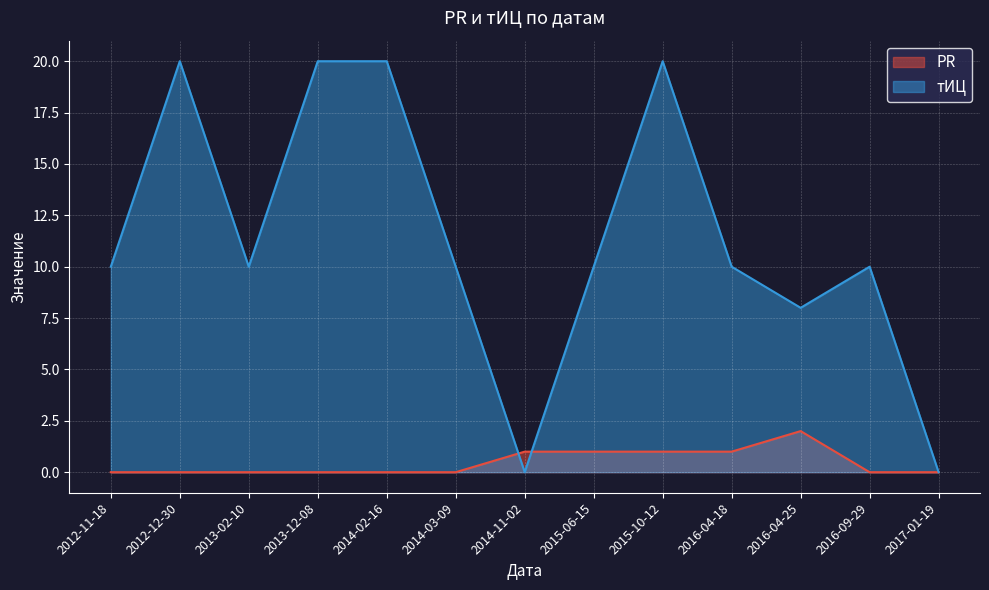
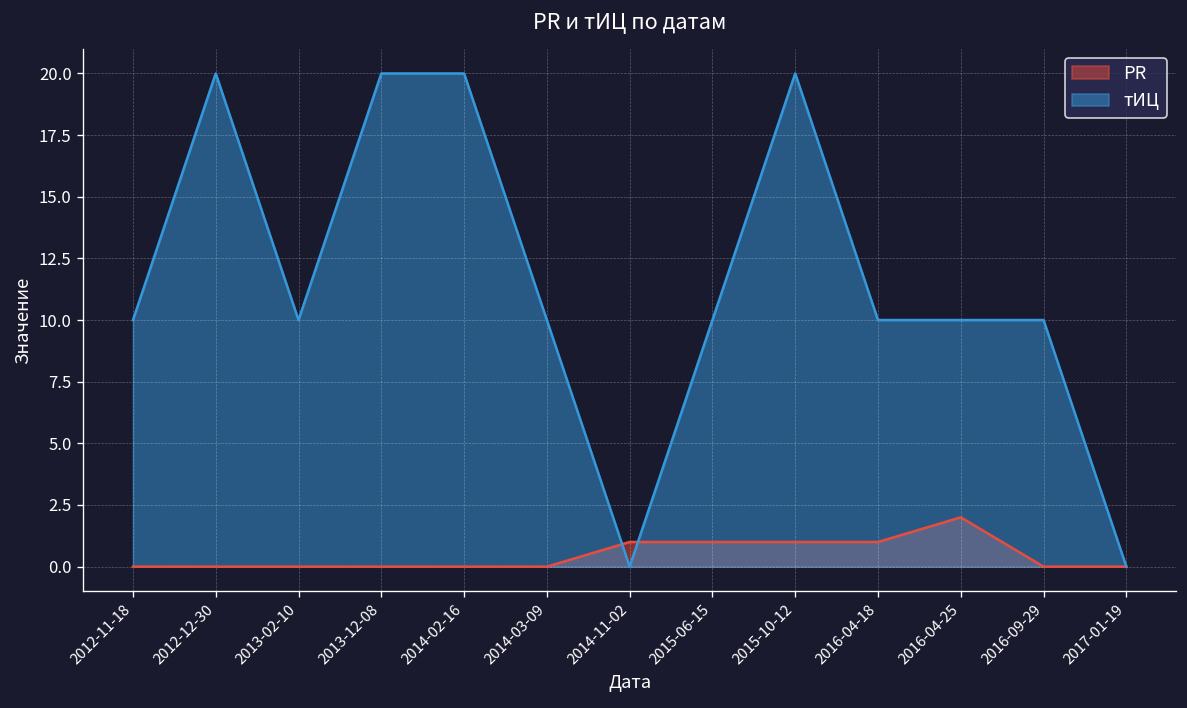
тИЦ, 2016-04-25: 8 -> 10
